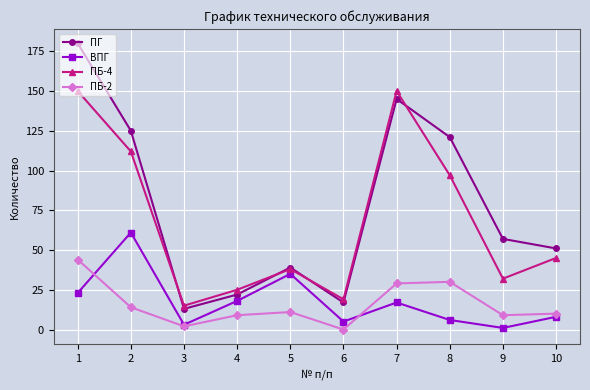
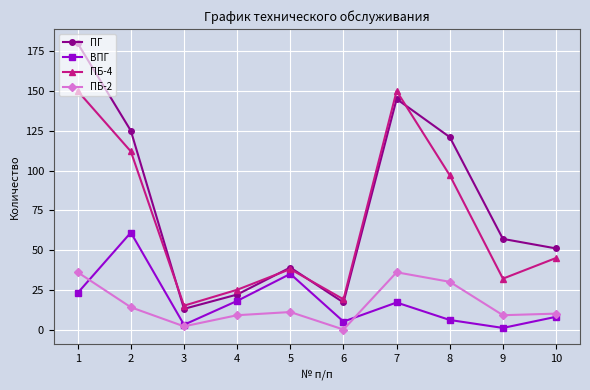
ПБ-2, 1: 44 -> 36
ПБ-2, 7: 29 -> 36
